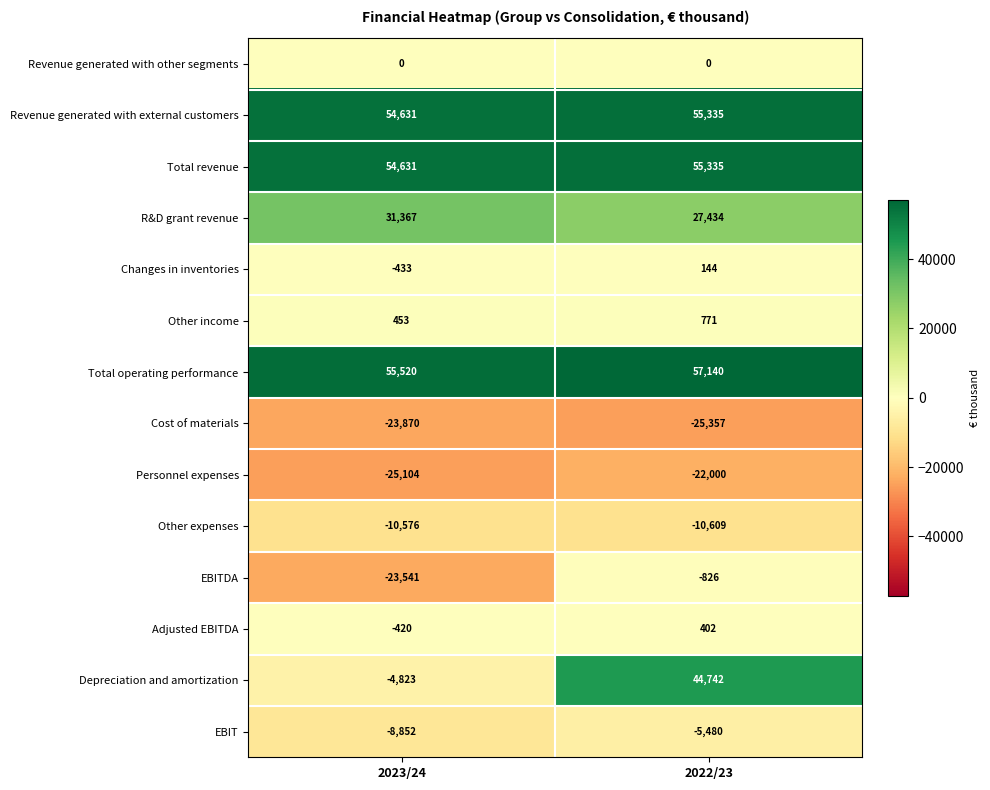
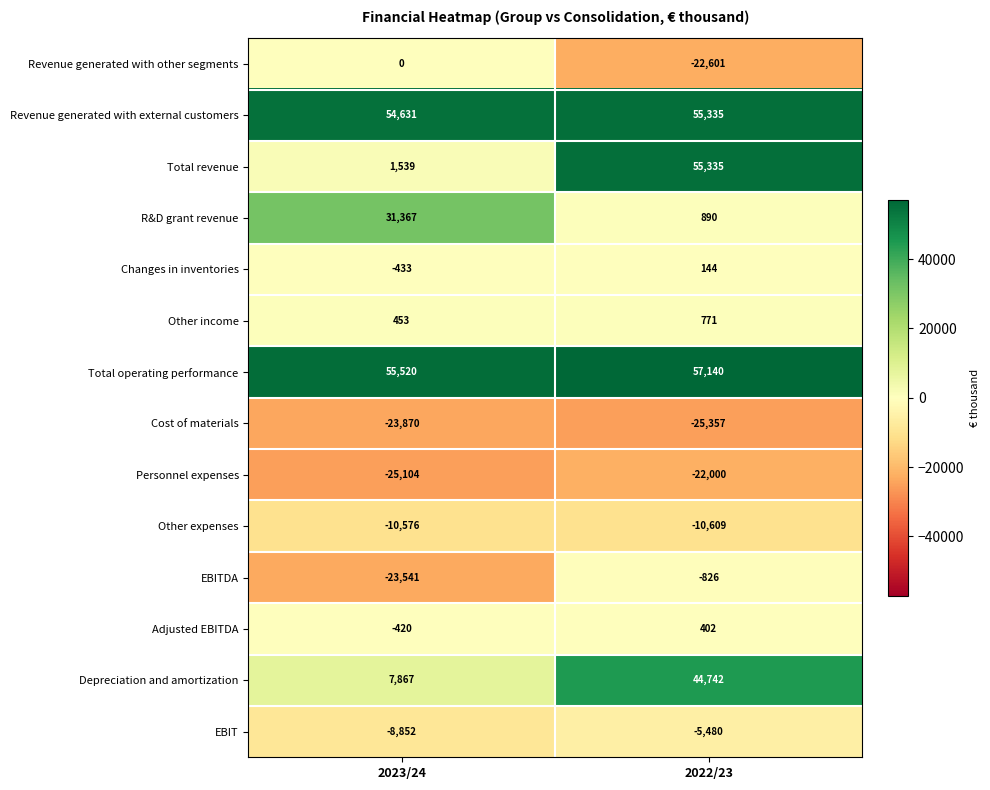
Revenue generated with other segments, 2022/23: 0 -> -22,601
Total revenue, 2023/24: 54,631 -> 1,539
R&D grant revenue, 2022/23: 27,434 -> 890
Depreciation and amortization, 2023/24: -4,823 -> 7,867
